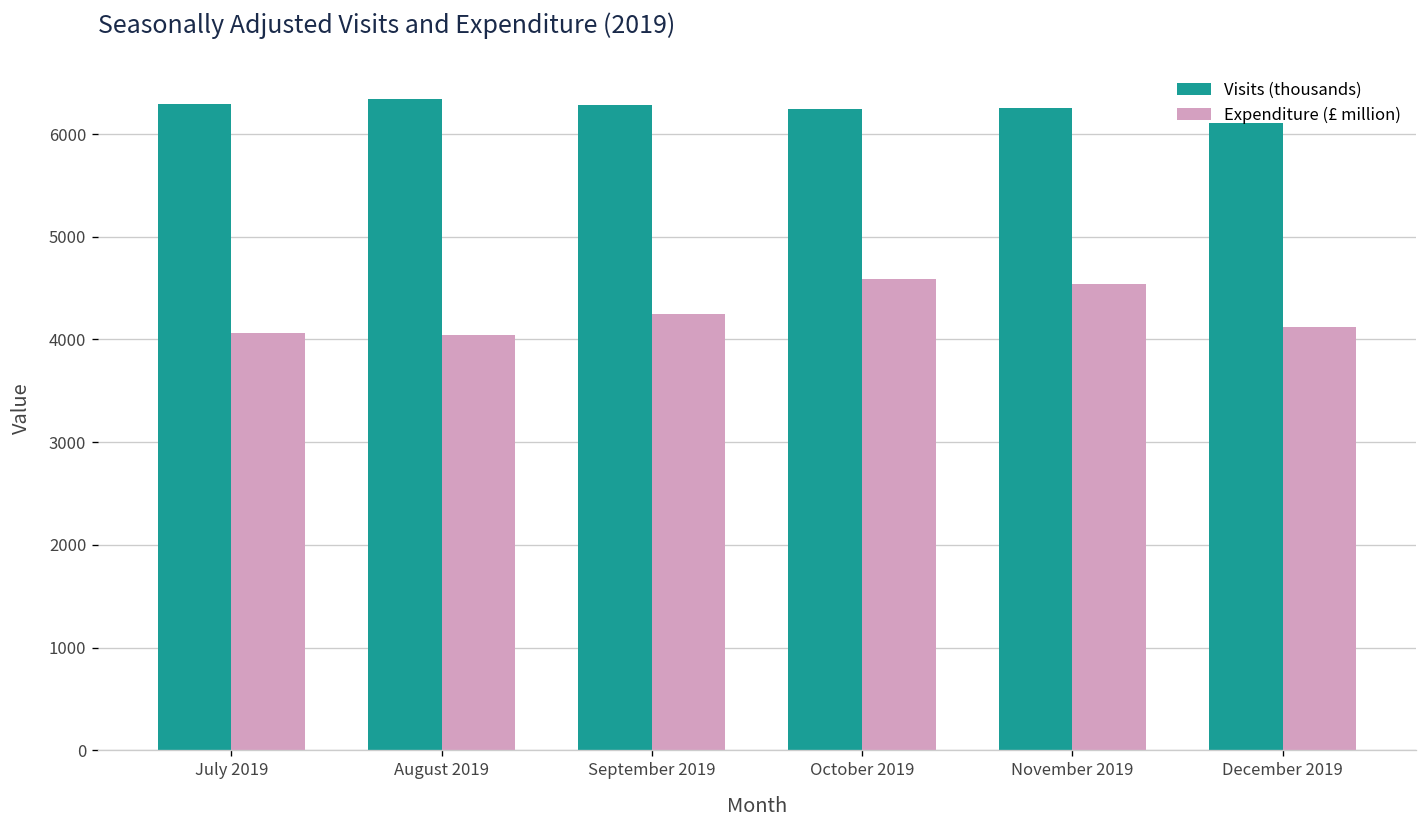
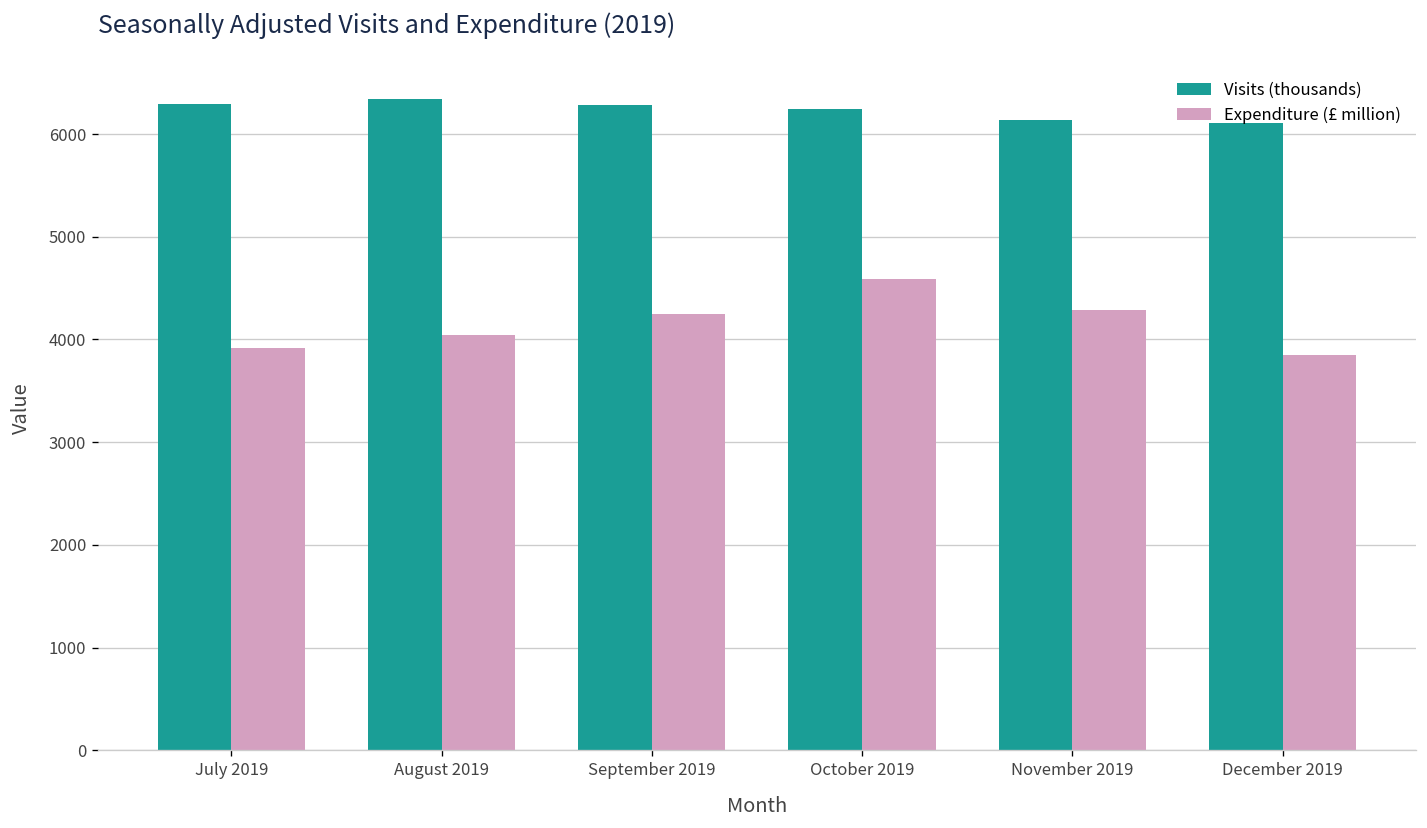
Expenditure (£ million), July 2019: 4100 -> 3900
Visits (thousands), November 2019: 6300 -> 6100
Expenditure (£ million), November 2019: 4500 -> 4300
Expenditure (£ million), December 2019: 4100 -> 3900
